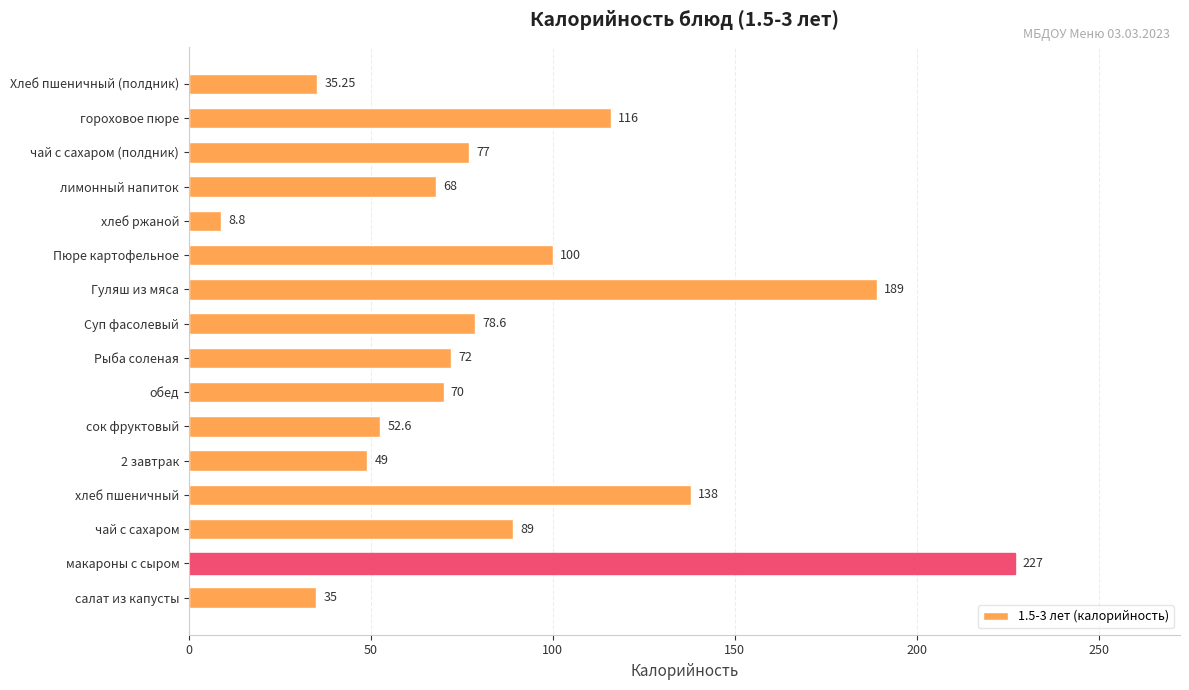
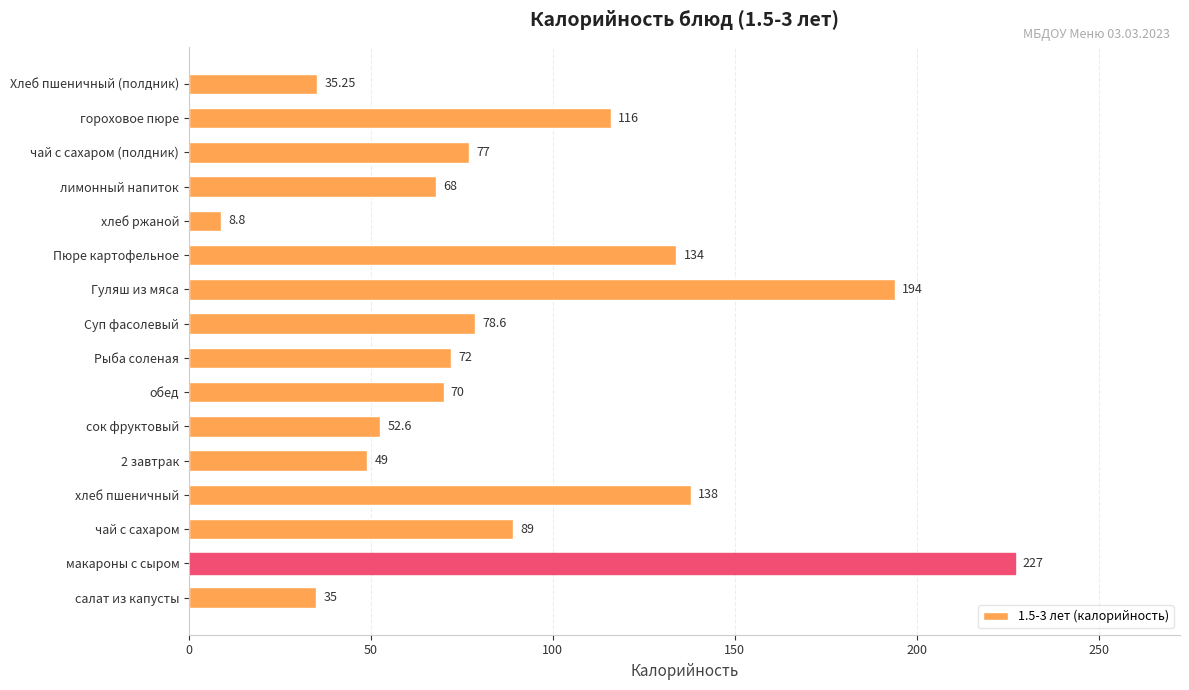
Пюре картофельное: 100 -> 134
Гуляш из мяса: 189 -> 194
